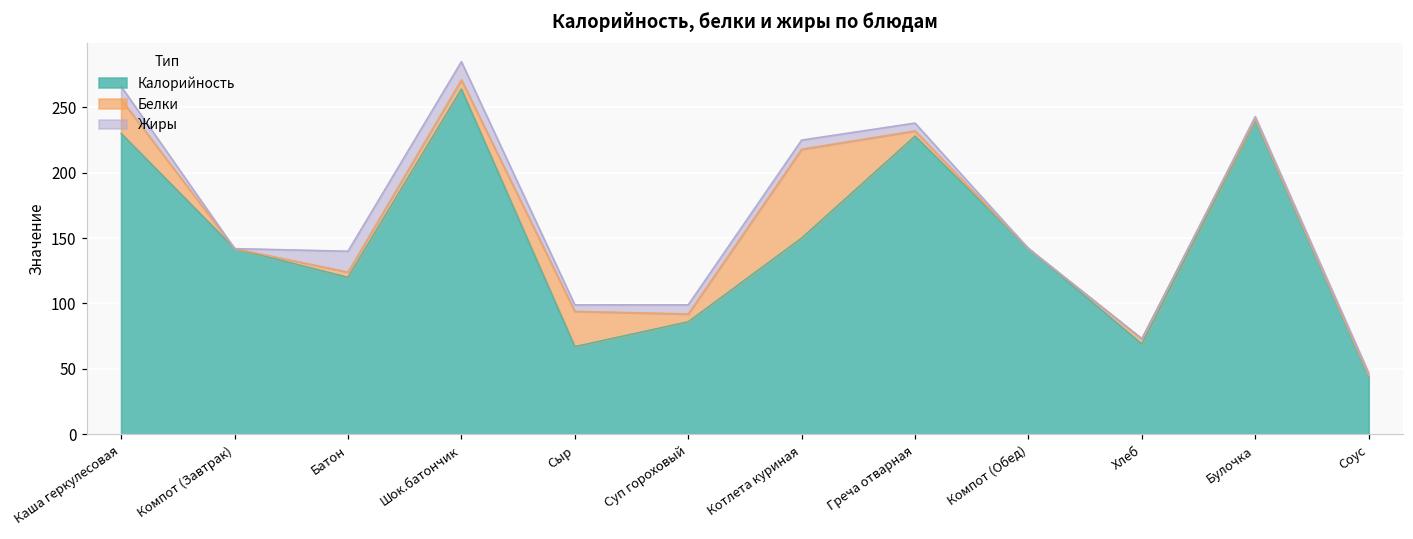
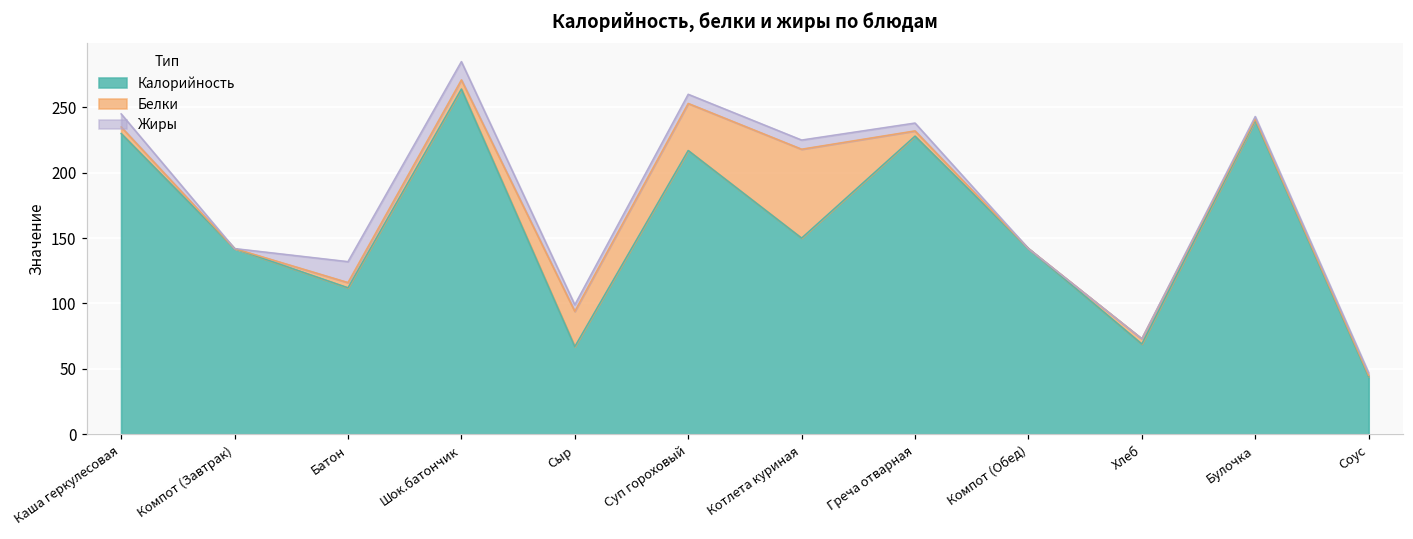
Белки, Каша геркулесовая: 26 -> 5
Калорийность, Батон: 120 -> 112
Калорийность, Суп гороховый: 86 -> 217
Белки, Суп гороховый: 6 -> 36
